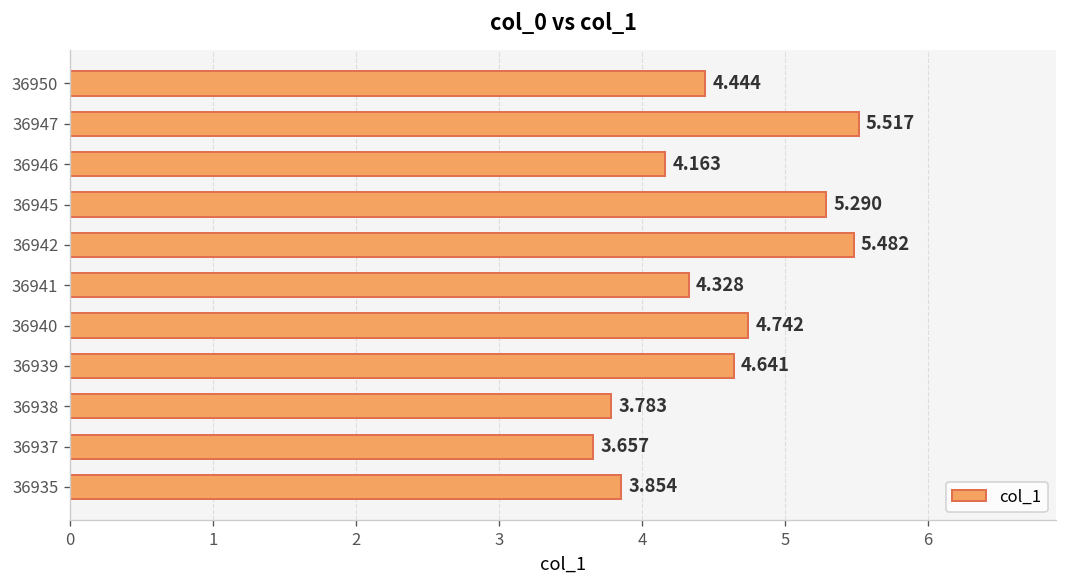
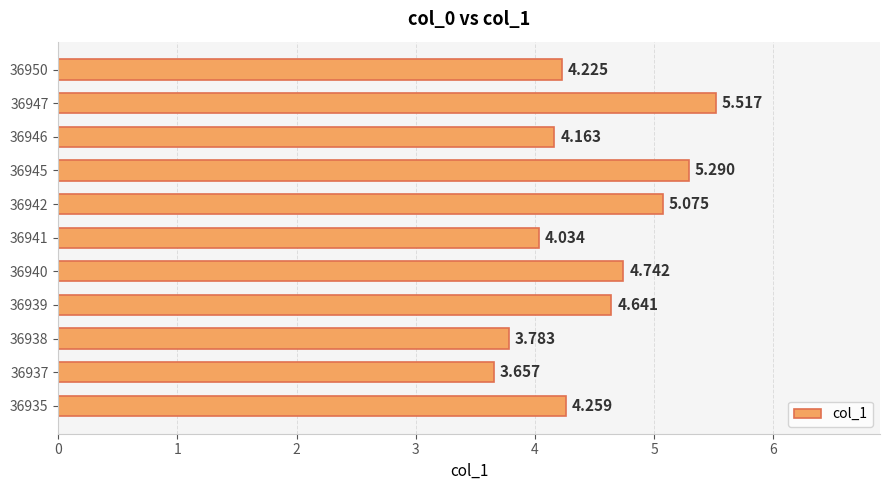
36950: 4.444 -> 4.225
36942: 5.482 -> 5.075
36941: 4.328 -> 4.034
36935: 3.854 -> 4.259
